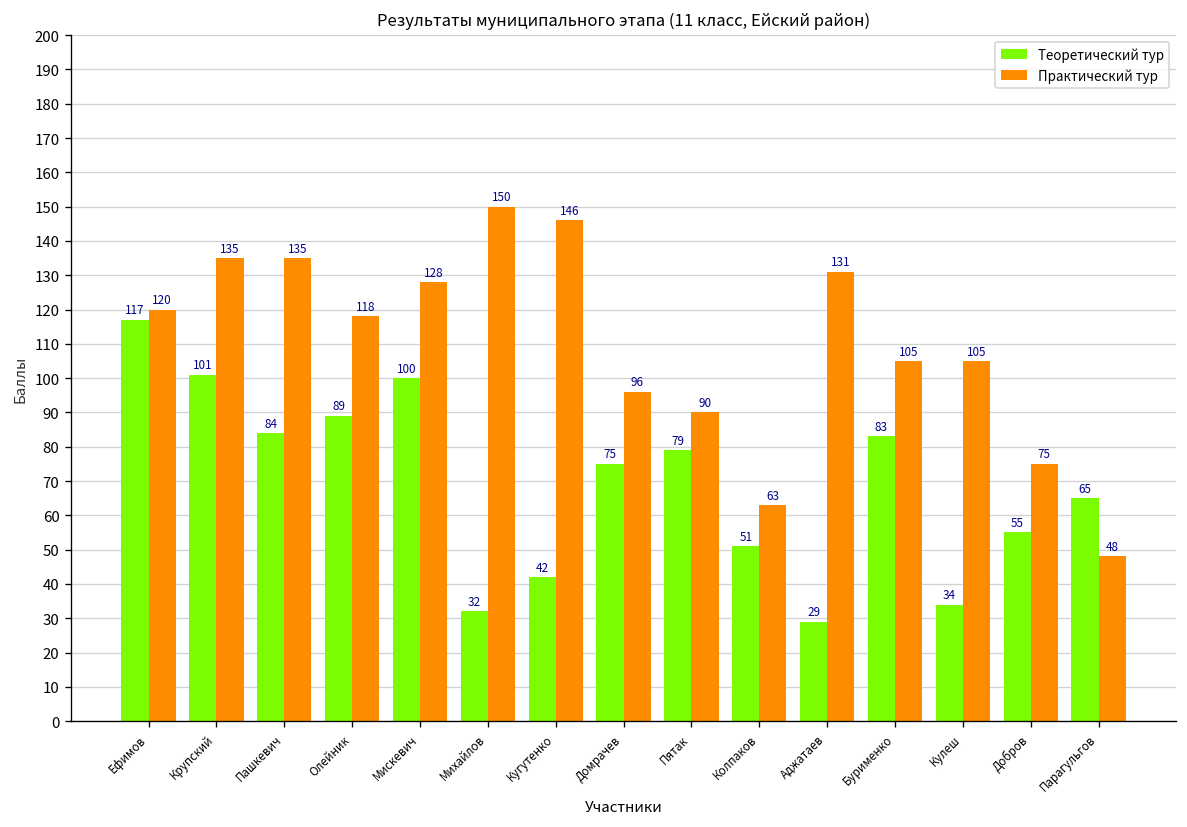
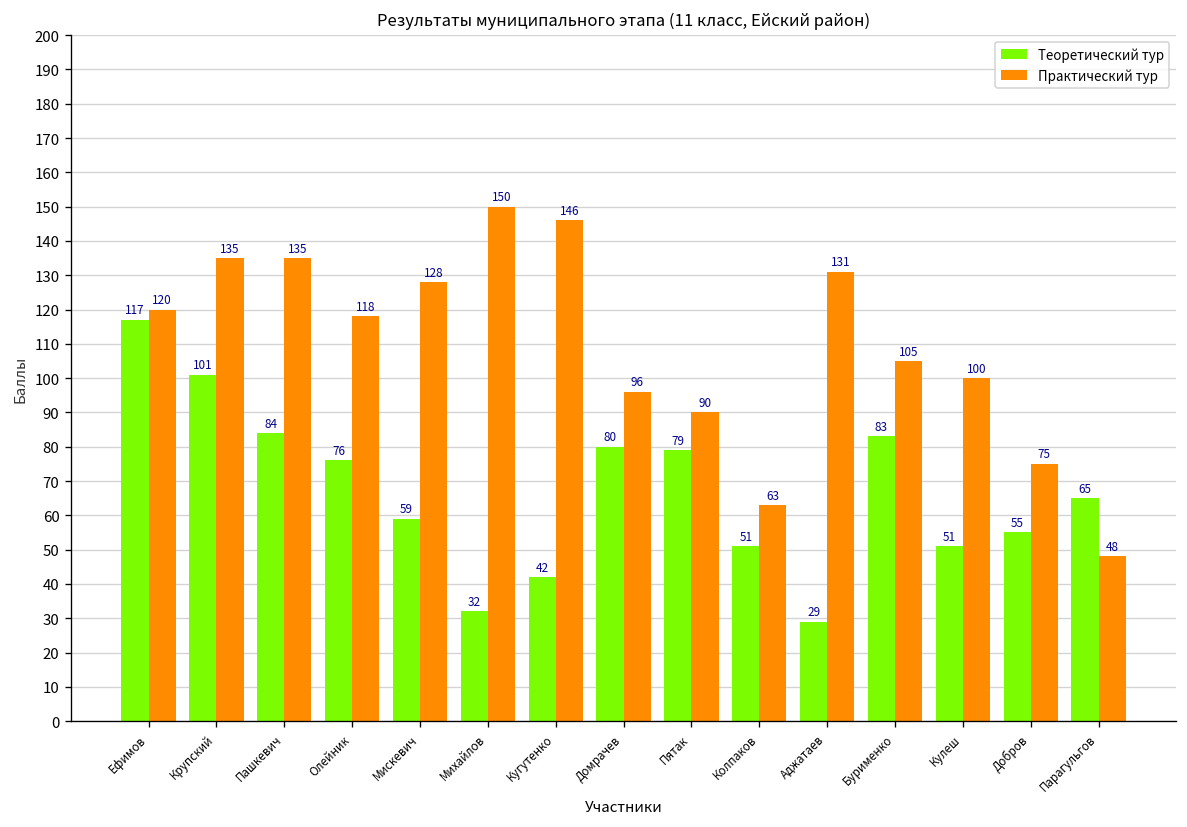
Теоретический тур, Олейник: 89 -> 76
Теоретический тур, Мискевич: 100 -> 59
Теоретический тур, Домрачев: 75 -> 80
Теоретический тур, Кулеш: 34 -> 51
Практический тур, Кулеш: 105 -> 100
